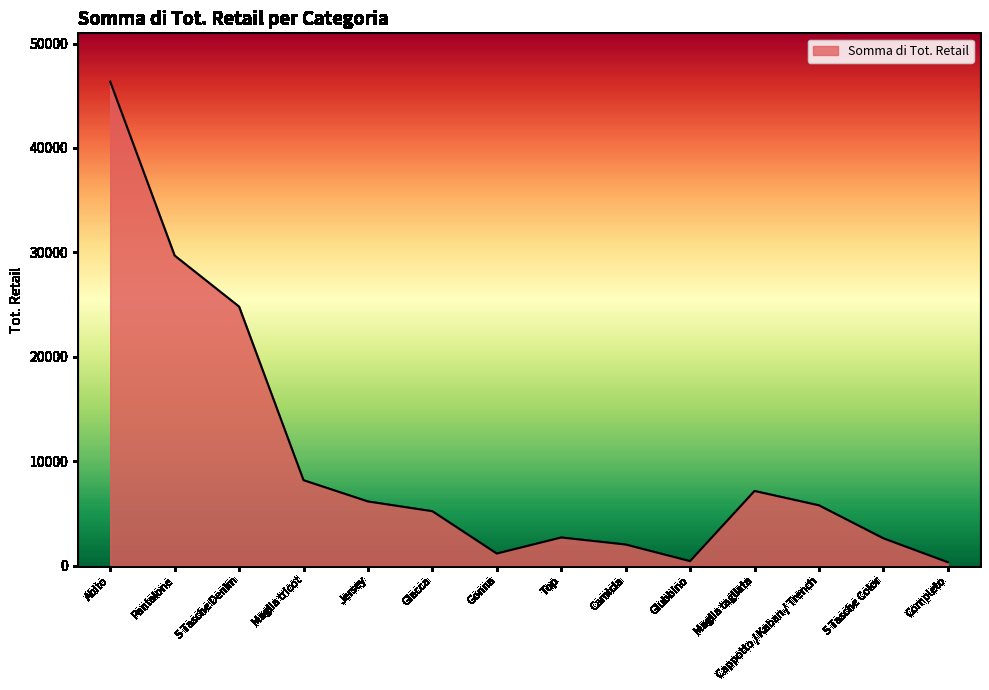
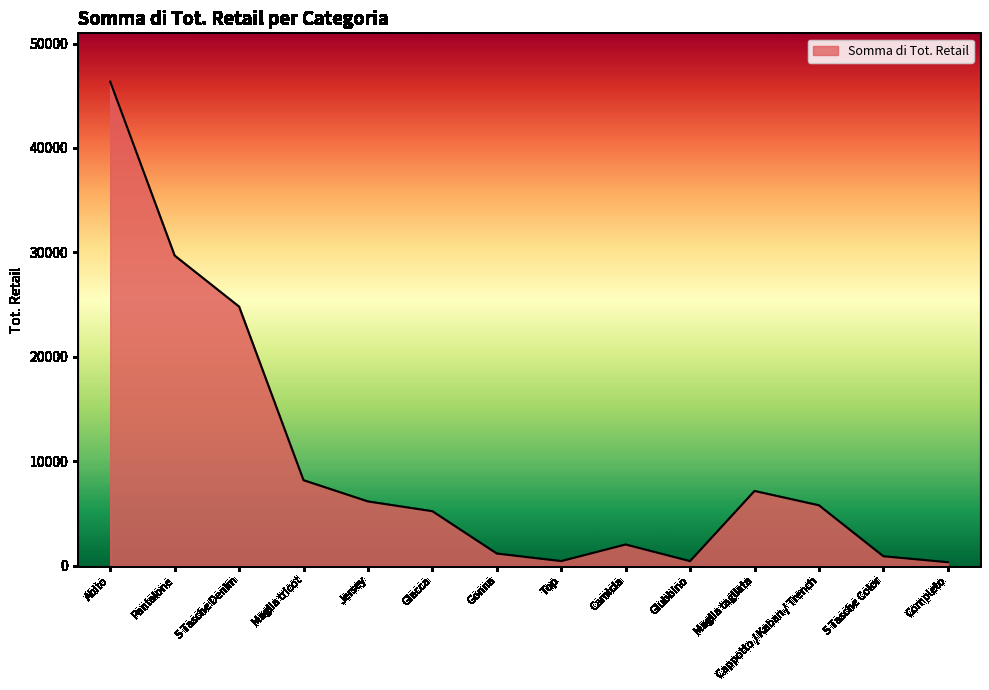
Top: 2700 -> 400
5 Tasche Color: 2600 -> 900
